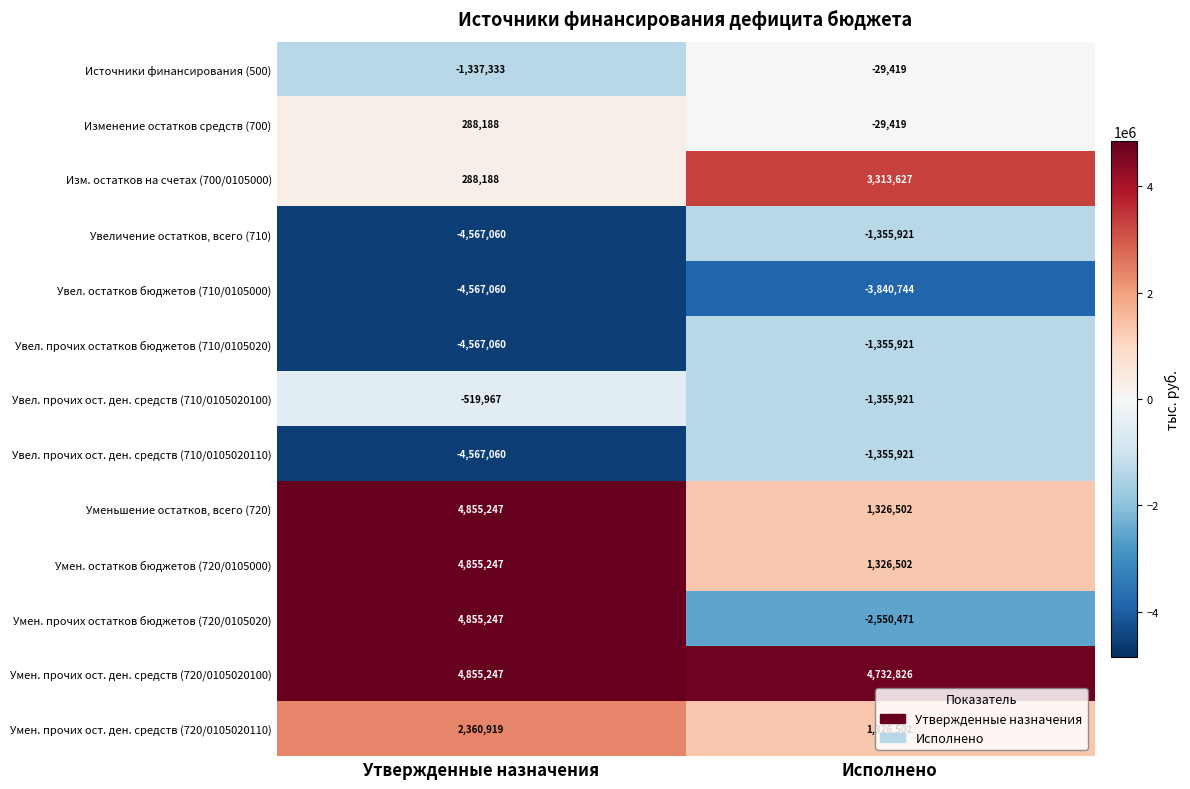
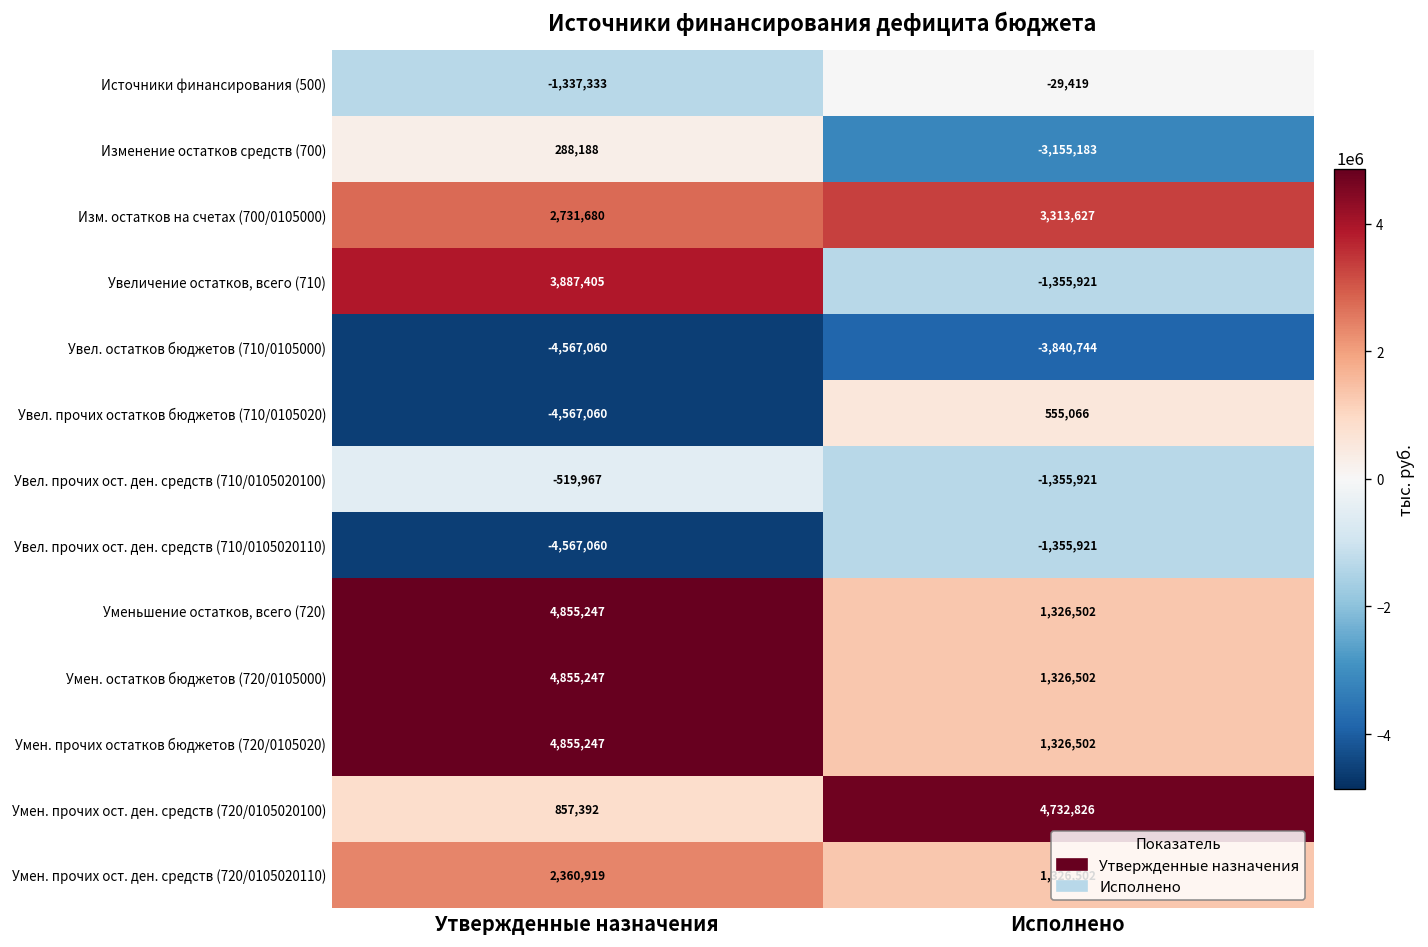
Изменение остатков средств (700), Исполнено: -29,419 -> -3,155,183
Изм. остатков на счетах (700/0105000), Утвержденные назначения: 288,188 -> 2,731,680
Увеличение остатков, всего (710), Утвержденные назначения: -4,567,060 -> 3,887,405
Увел. прочих остатков бюджетов (710/0105020), Исполнено: -1,355,921 -> 555,066
Умен. прочих остатков бюджетов (720/0105020), Исполнено: -2,550,471 -> 1,326,502
Умен. прочих ост. ден. средств (720/0105020100), Утвержденные назначения: 4,855,247 -> 857,392
